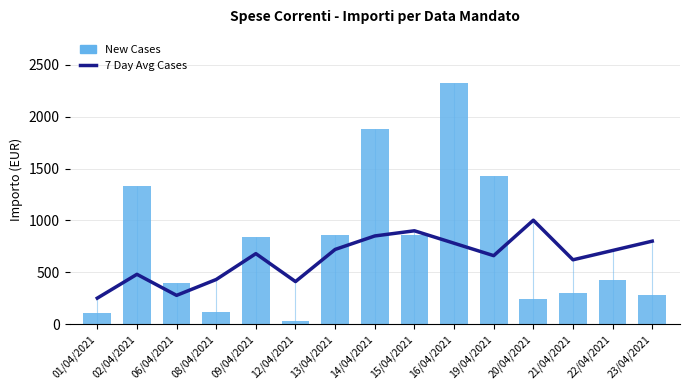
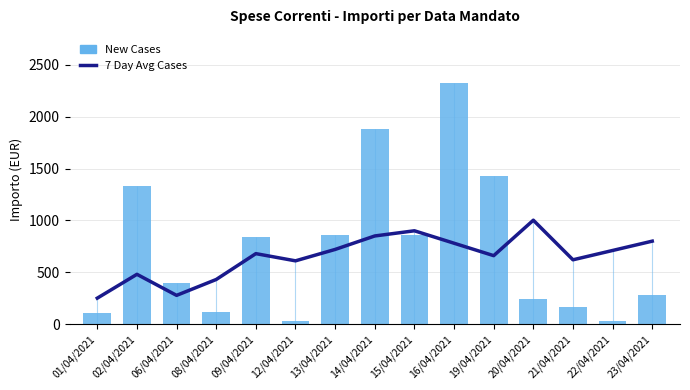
7 Day Avg Cases, 12/04/2021: 410 -> 610
New Cases, 21/04/2021: 300 -> 160
New Cases, 22/04/2021: 430 -> 30
